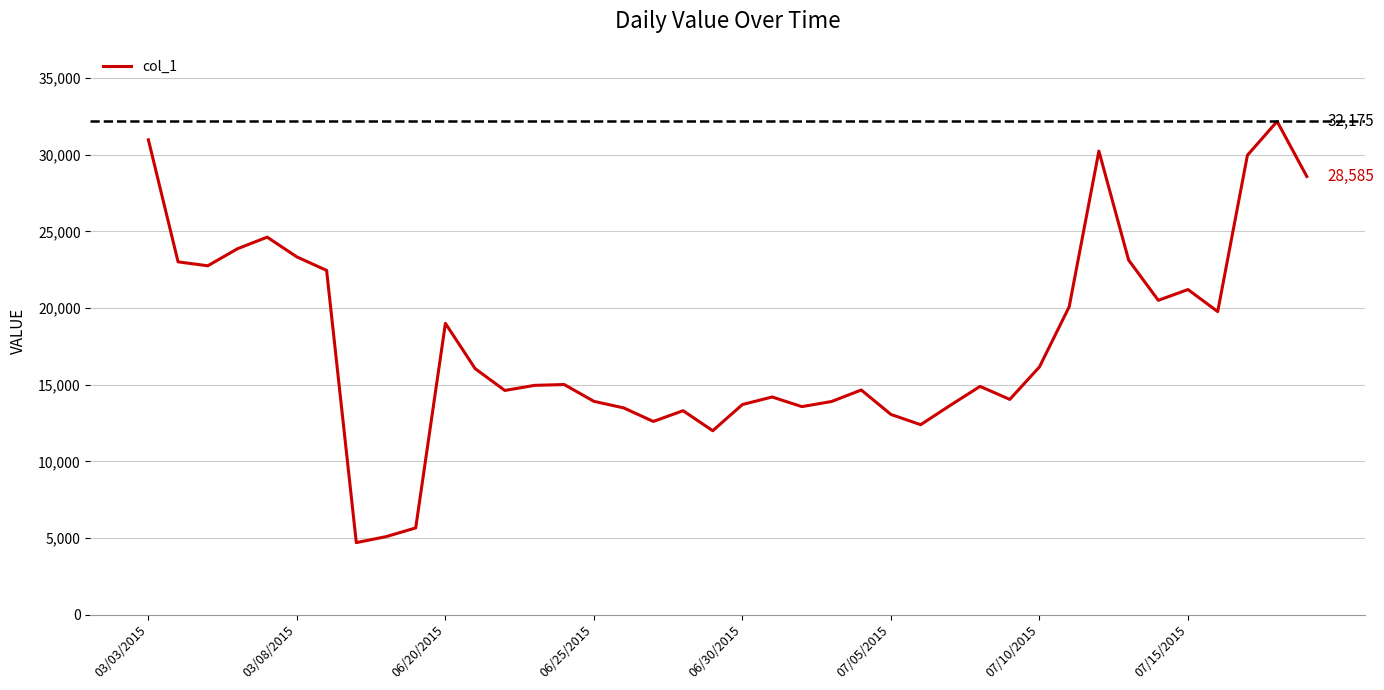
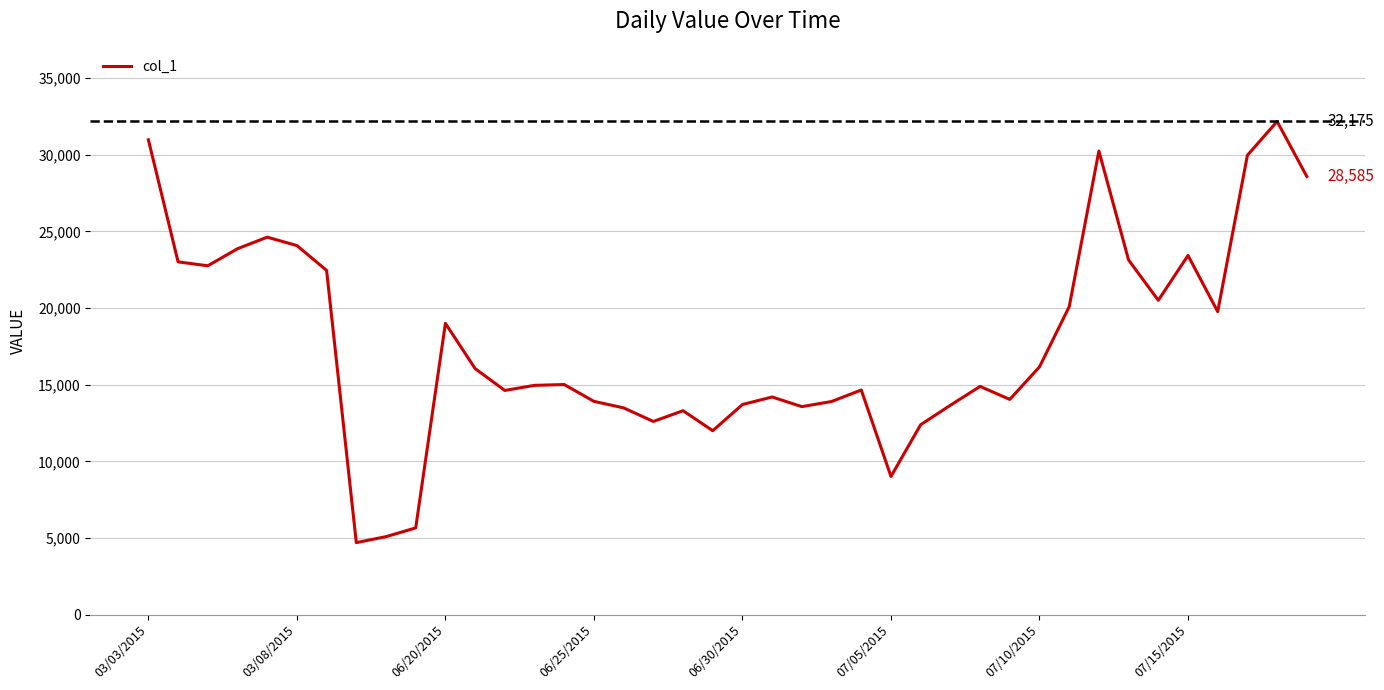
03/08/2015: 23,300 -> 24,100
07/05/2015: 13,100 -> 9,000
07/15/2015: 21,200 -> 23,400
